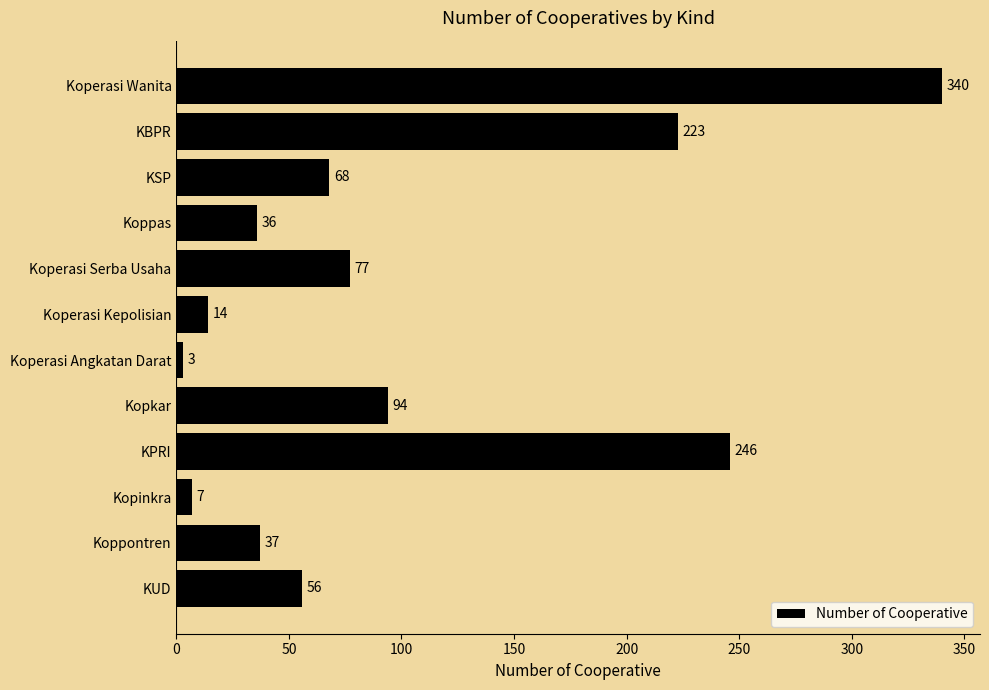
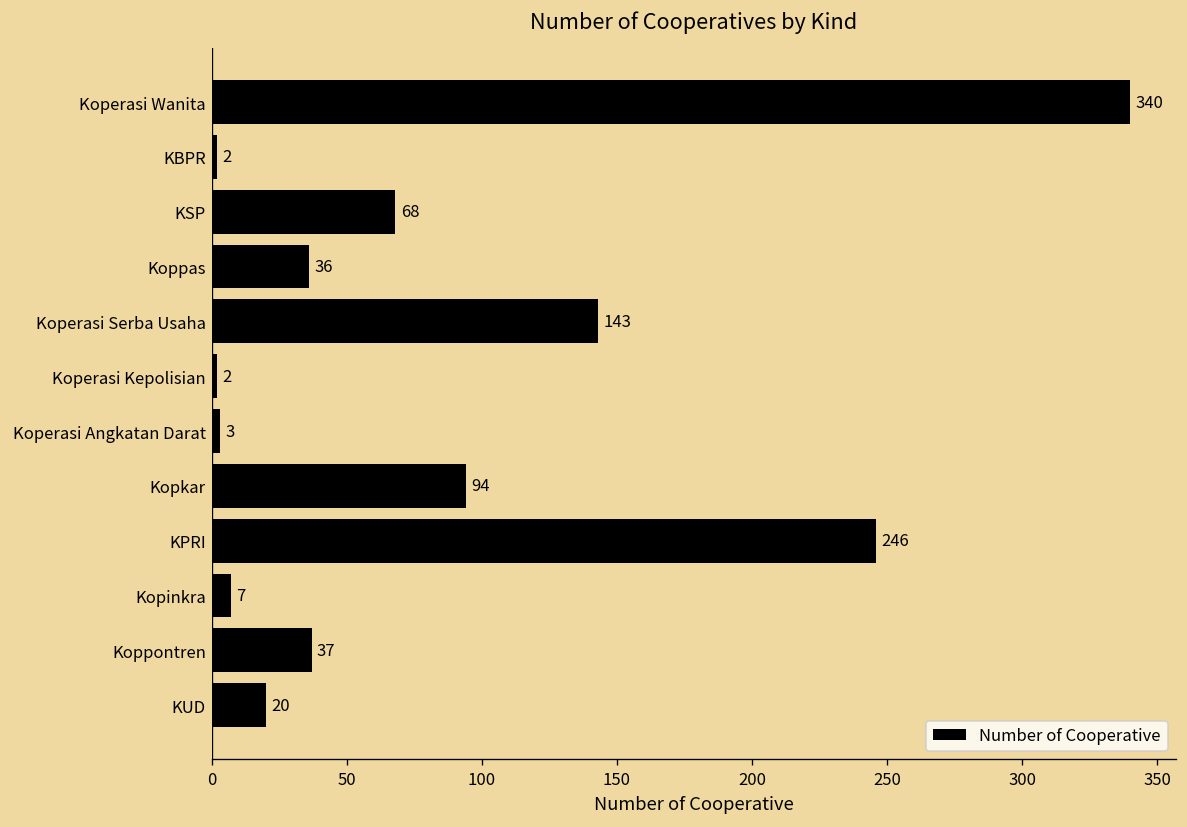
KBPR: 223 -> 2
Koperasi Serba Usaha: 77 -> 143
Koperasi Kepolisian: 14 -> 2
KUD: 56 -> 20
